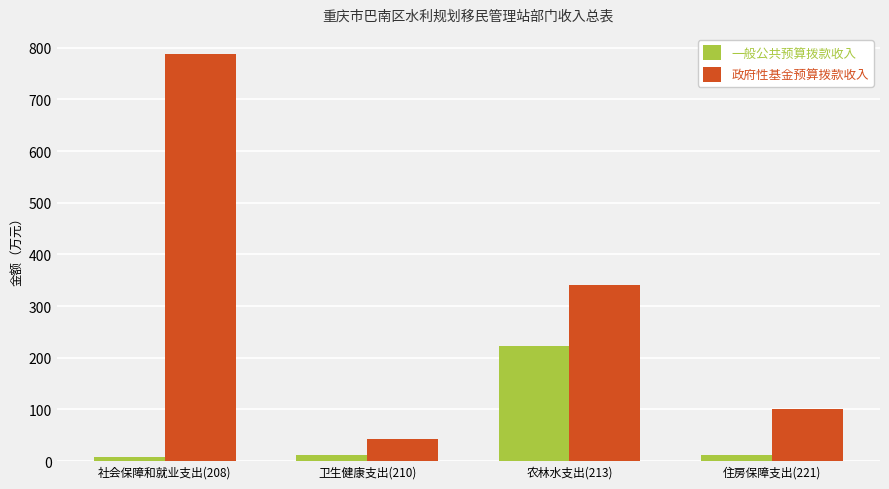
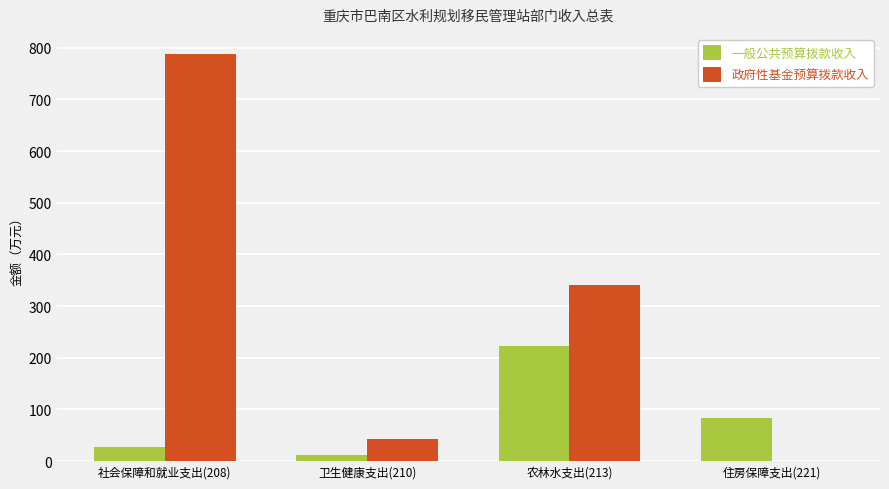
一般公共预算拨款收入, 社会保障和就业支出(208): 10 -> 30
一般公共预算拨款收入, 住房保障支出(221): 10 -> 80
政府性基金预算拨款收入, 住房保障支出(221): 100 -> 0
